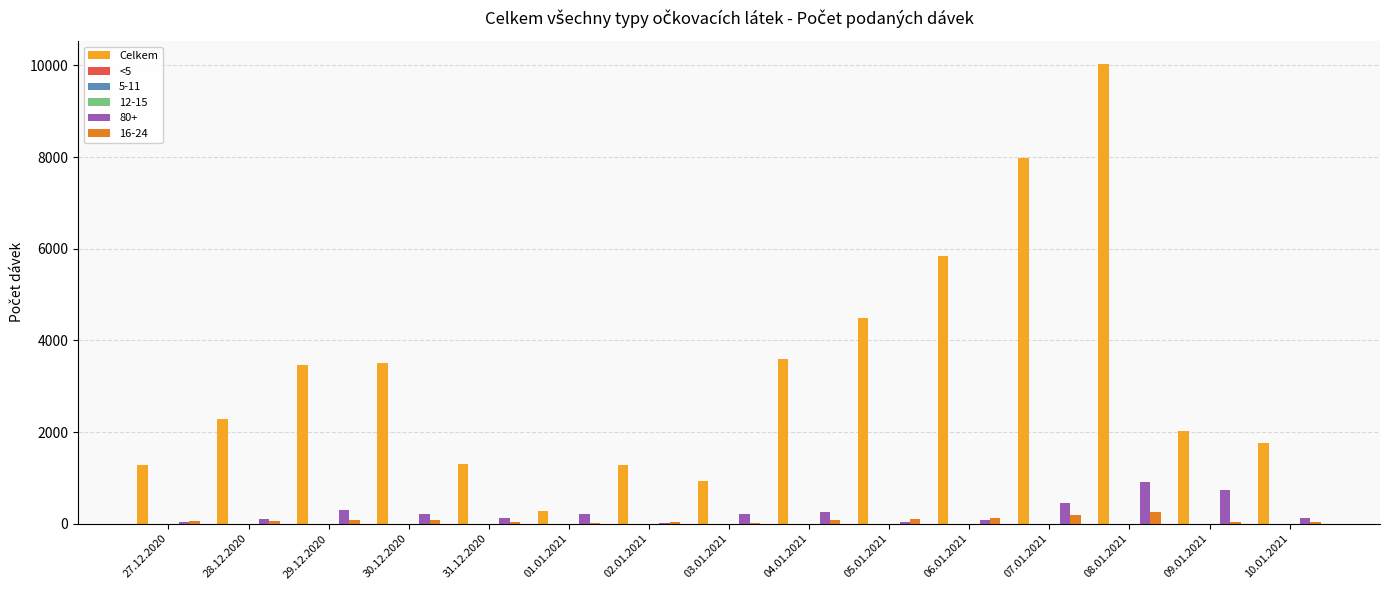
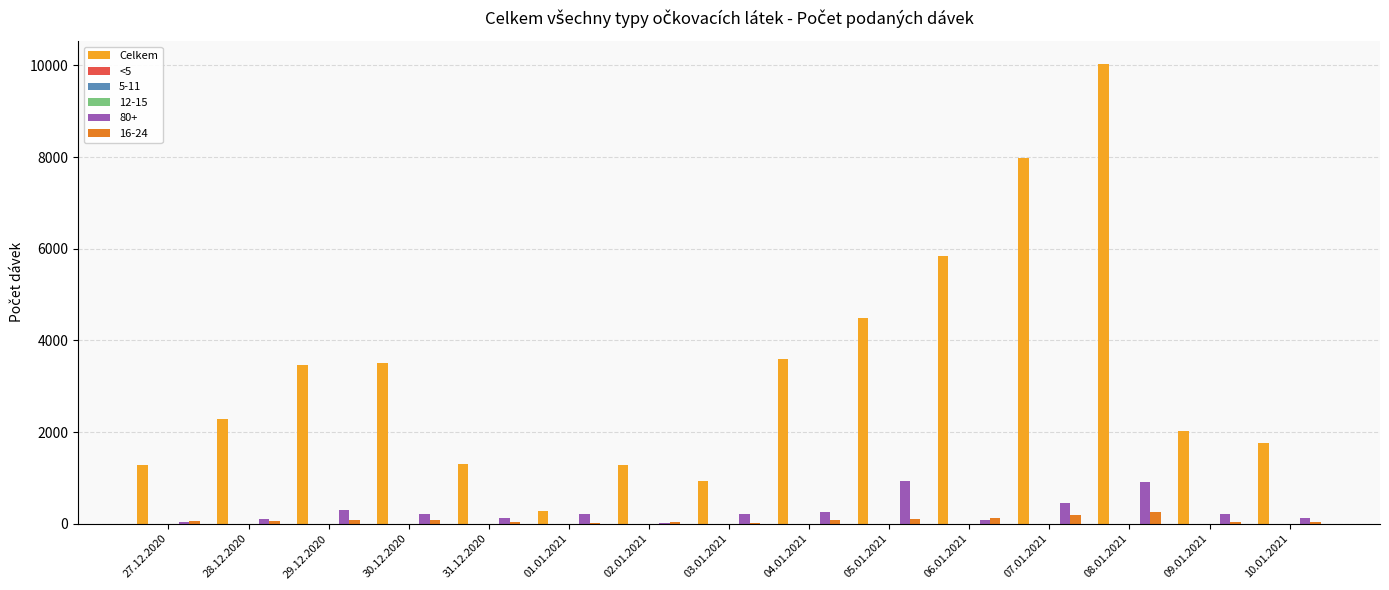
80+, 05.01.2021: 0 -> 900
80+, 09.01.2021: 700 -> 200
